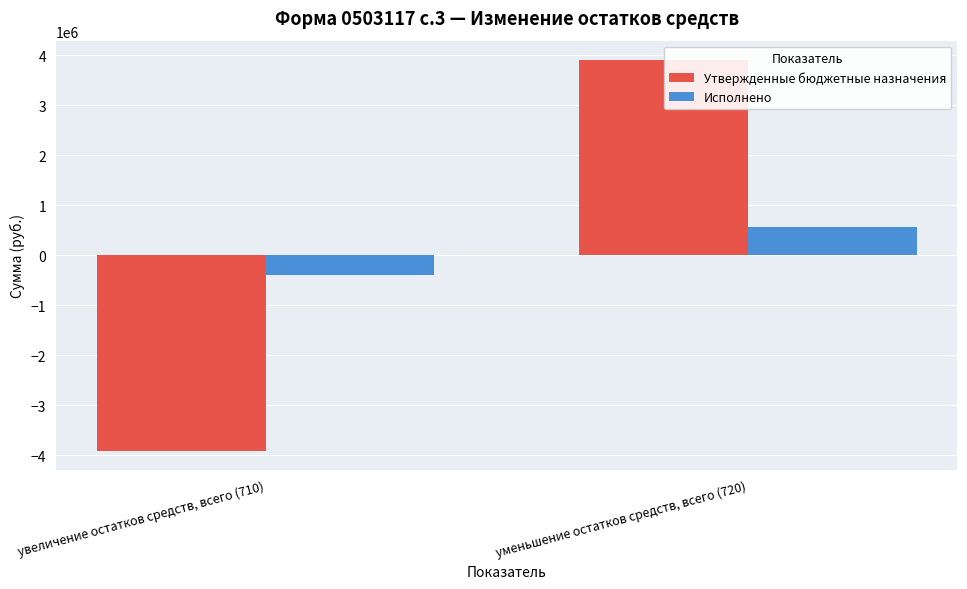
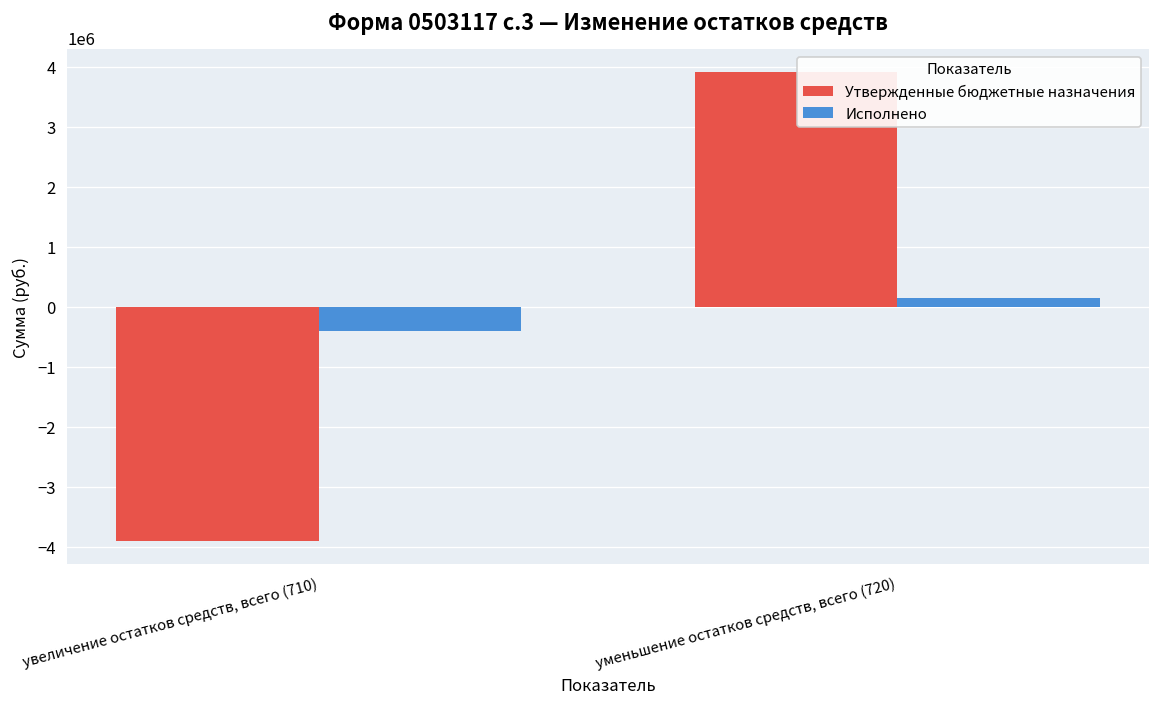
Исполнено, уменьшение остатков средств, всего (720): 600000 -> 100000
